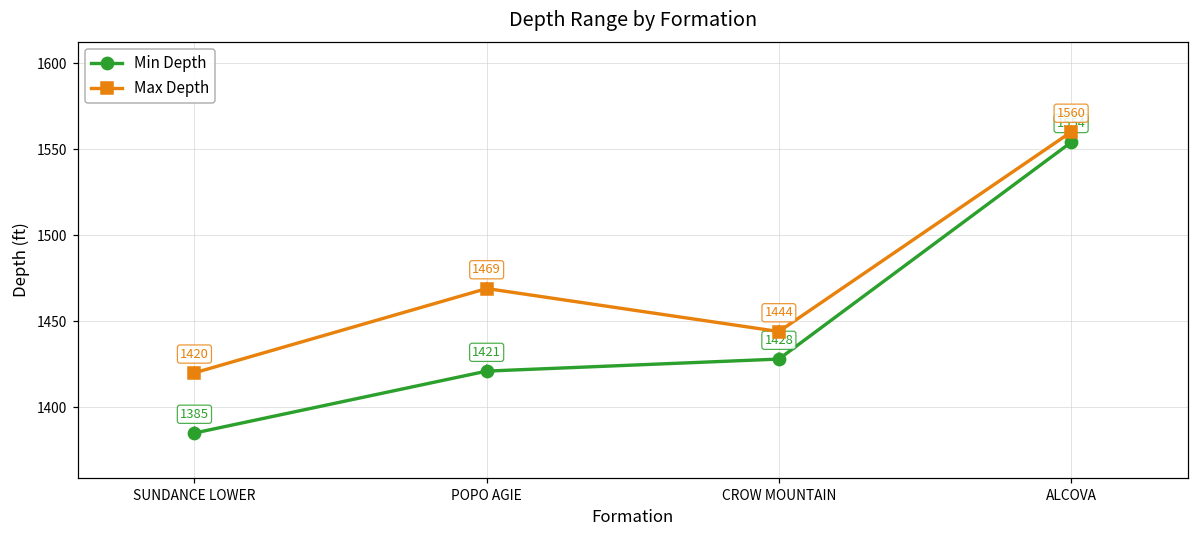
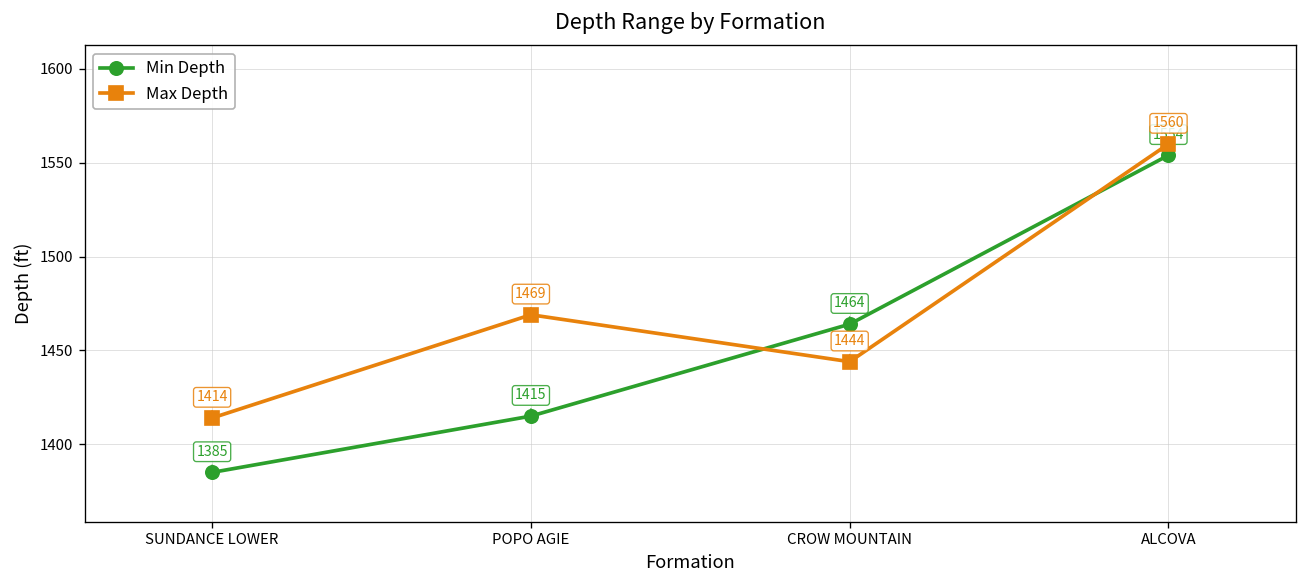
Max Depth, SUNDANCE LOWER: 1420 -> 1414
Min Depth, POPO AGIE: 1421 -> 1415
Min Depth, CROW MOUNTAIN: 1428 -> 1464
